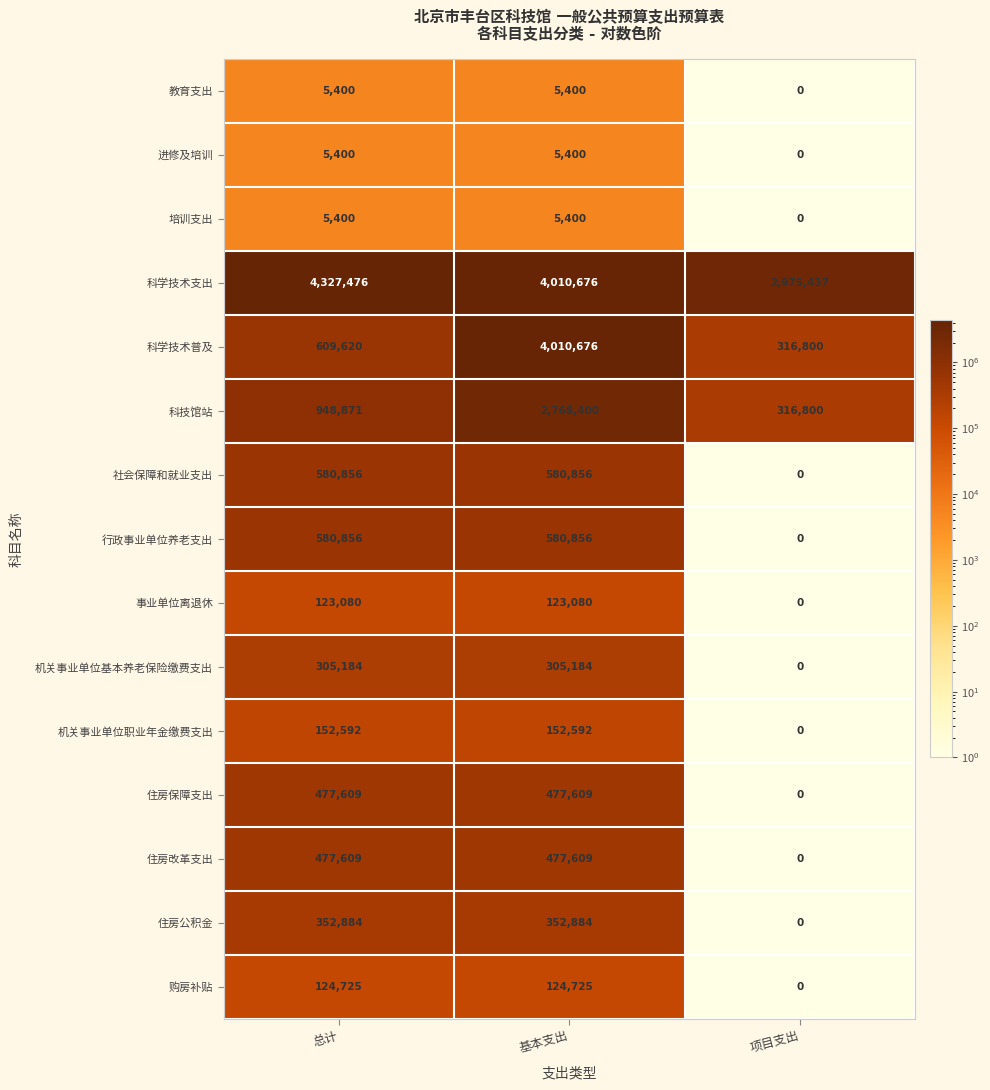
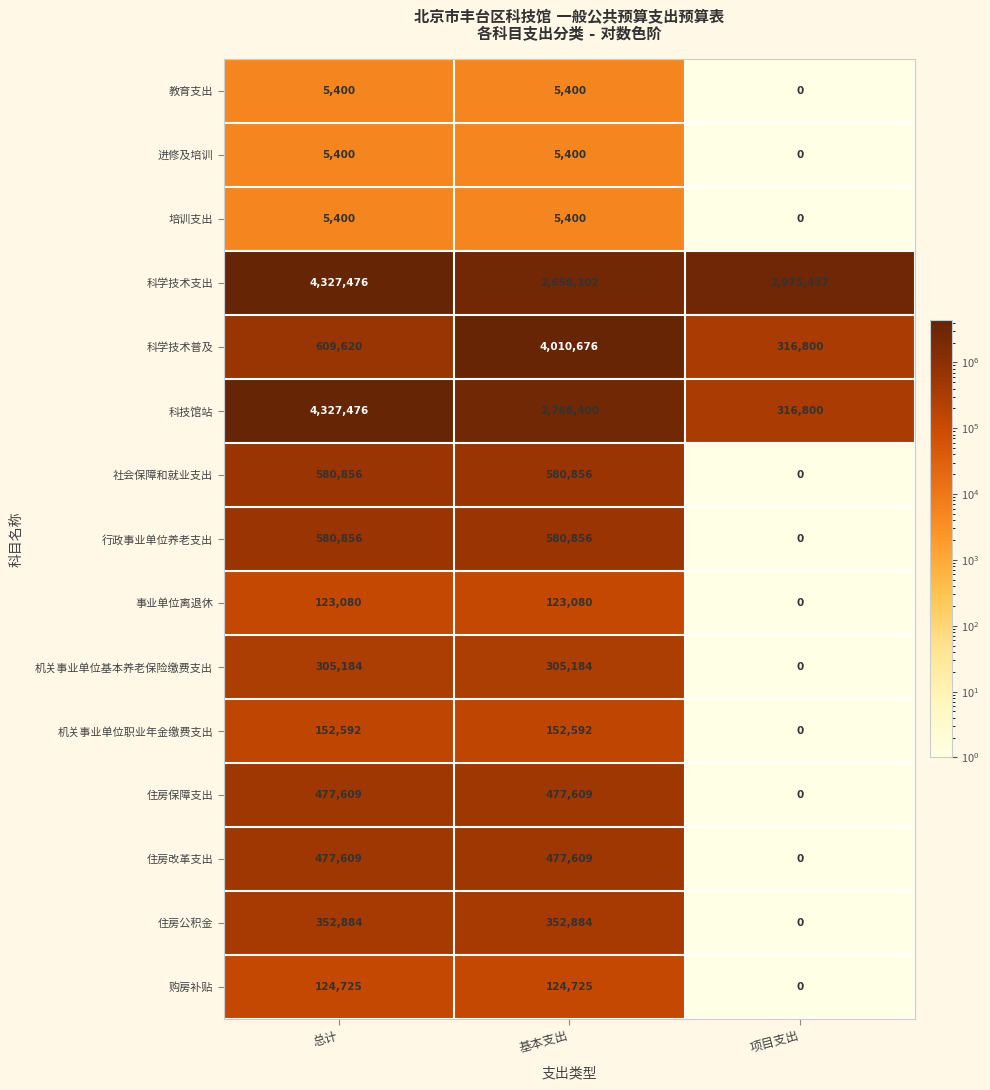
科学技术支出, 基本支出: 4,010,676 -> 2,658,302
科技馆站, 总计: 948,871 -> 4,327,476
